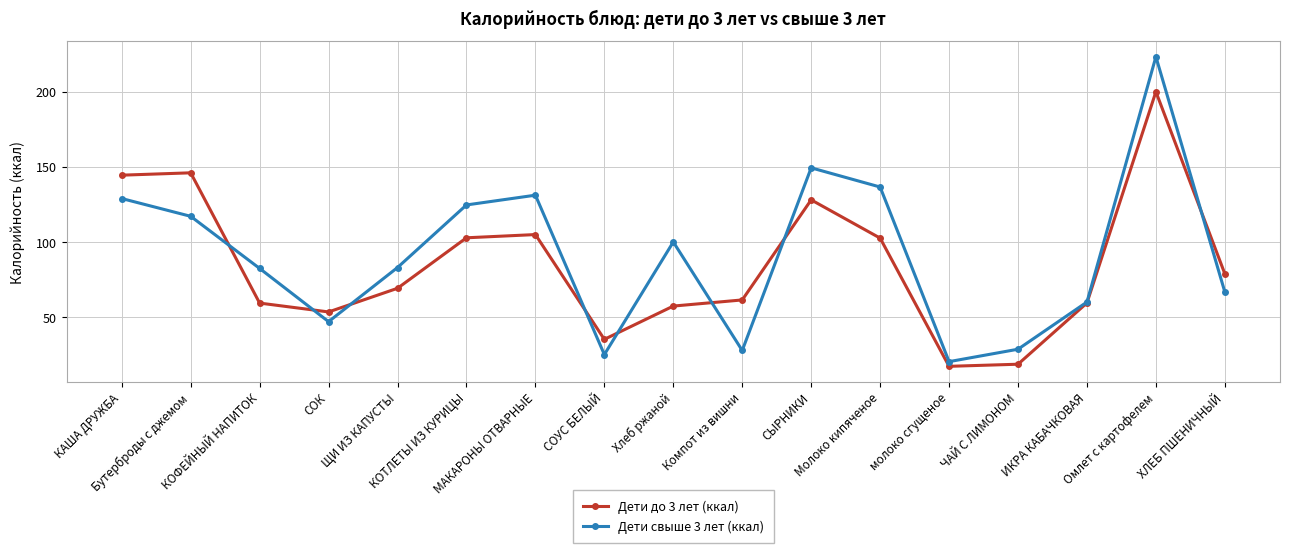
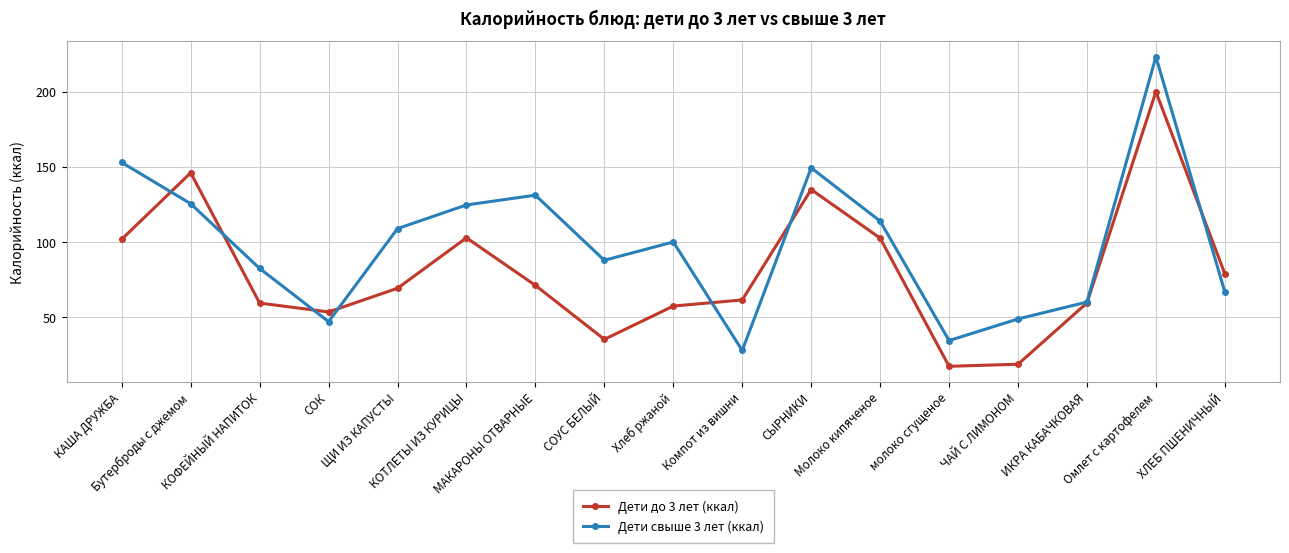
Дети до 3 лет (ккал), КАША ДРУЖБА: 144 -> 102
Дети свыше 3 лет (ккал), КАША ДРУЖБА: 129 -> 153
Дети свыше 3 лет (ккал), Бутерброды с джемом: 117 -> 125
Дети свыше 3 лет (ккал), ЩИ ИЗ КАПУСТЫ: 83 -> 109
Дети до 3 лет (ккал), МАКАРОНЫ ОТВАРНЫЕ: 105 -> 71
Дети свыше 3 лет (ккал), СОУС БЕЛЫЙ: 25 -> 88
Дети до 3 лет (ккал), СЫРНИКИ: 128 -> 135
Дети свыше 3 лет (ккал), Молоко кипяченое: 137 -> 114
Дети свыше 3 лет (ккал), молоко сгущеное: 20 -> 34
Дети свыше 3 лет (ккал), ЧАЙ С ЛИМОНОМ: 29 -> 49
